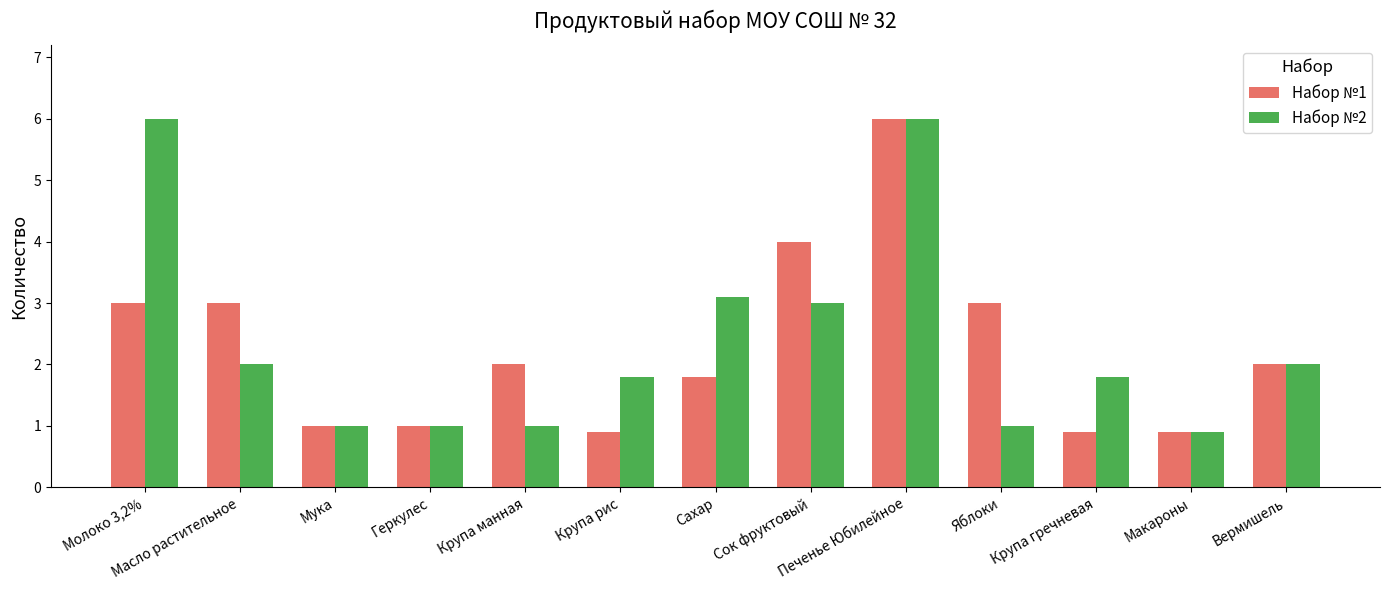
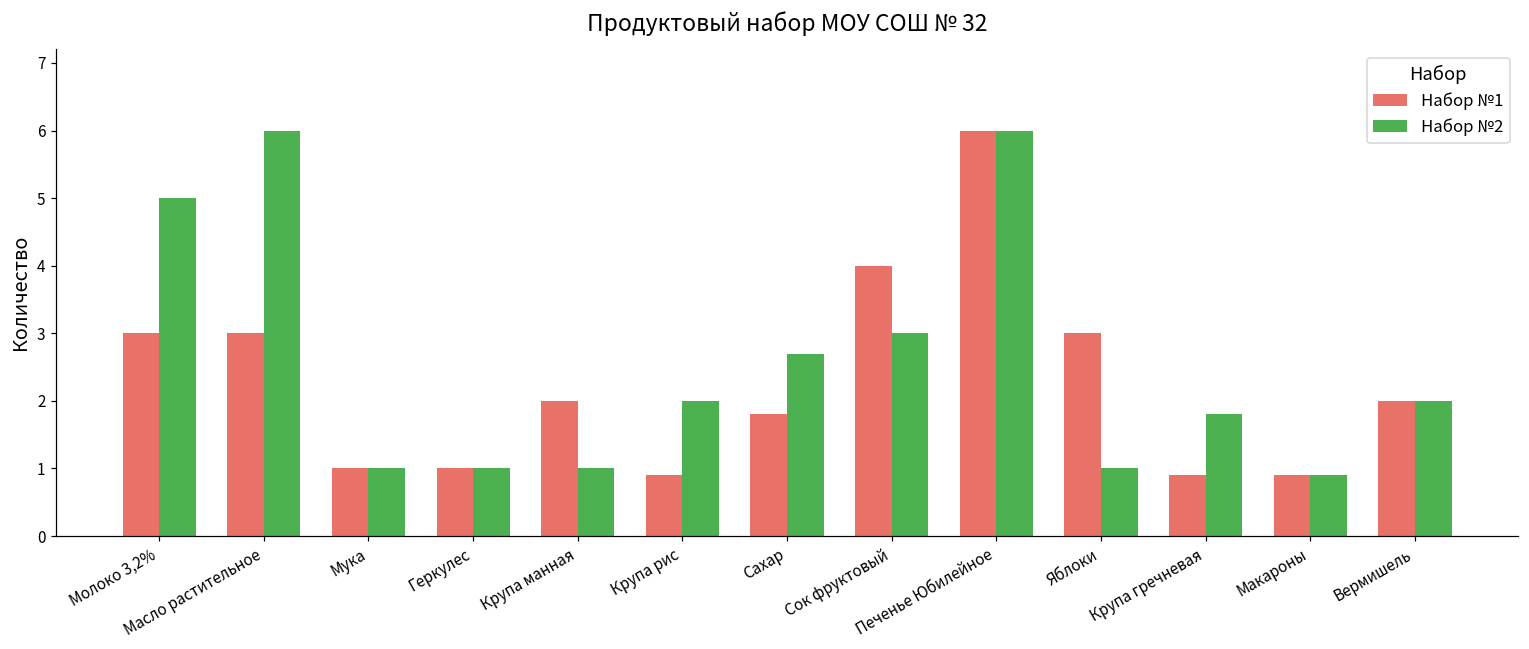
Набор №2, Молоко 3,2%: 6 -> 5
Набор №2, Масло растительное: 2 -> 6
Набор №2, Крупа рис: 1.8 -> 2.0
Набор №2, Сахар: 3.1 -> 2.7
